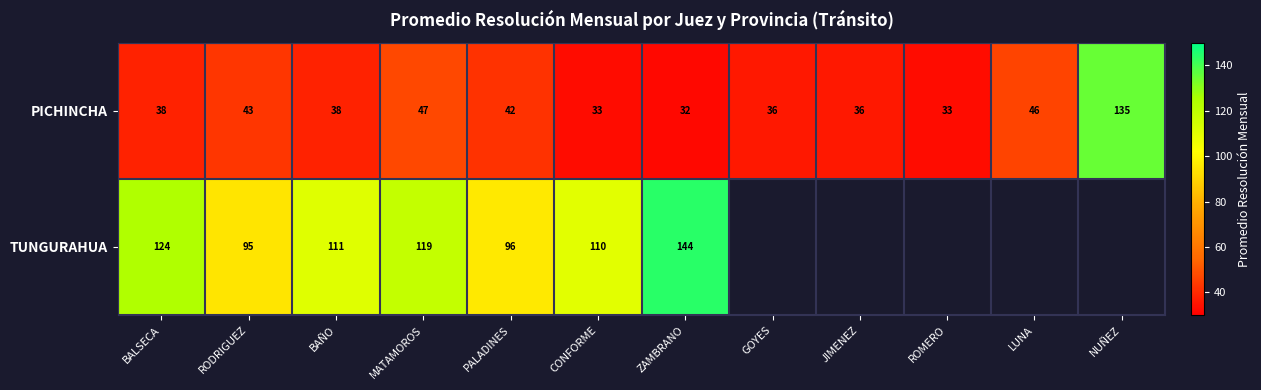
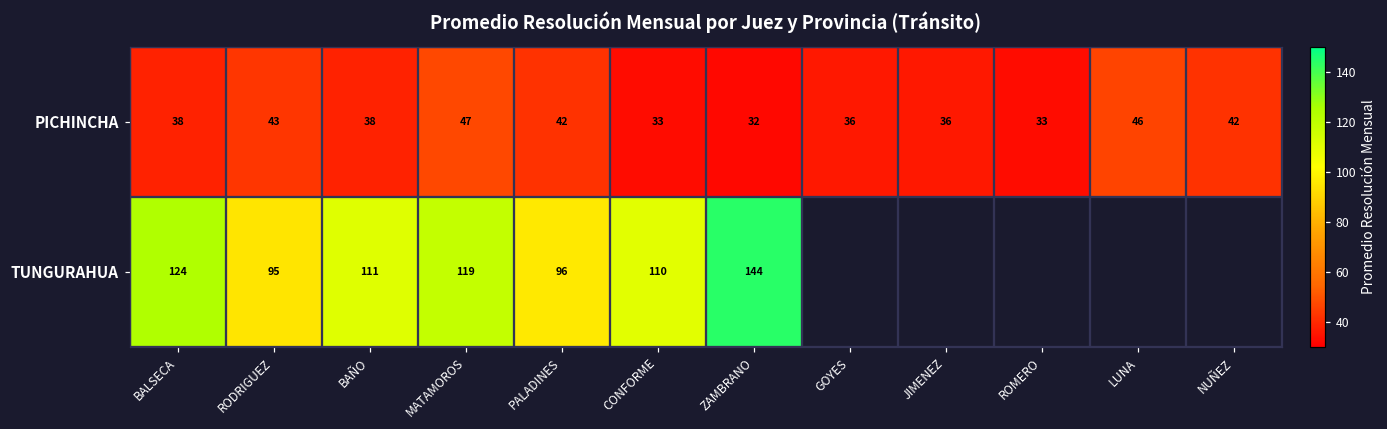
PICHINCHA, NUÑEZ: 135 -> 42
